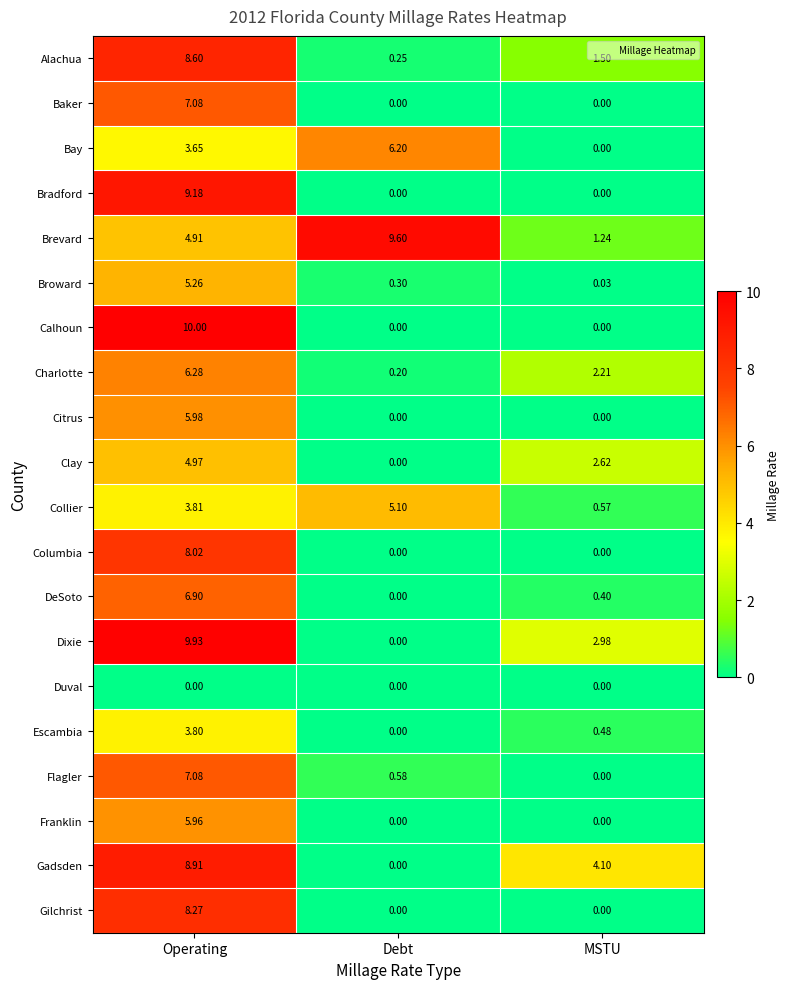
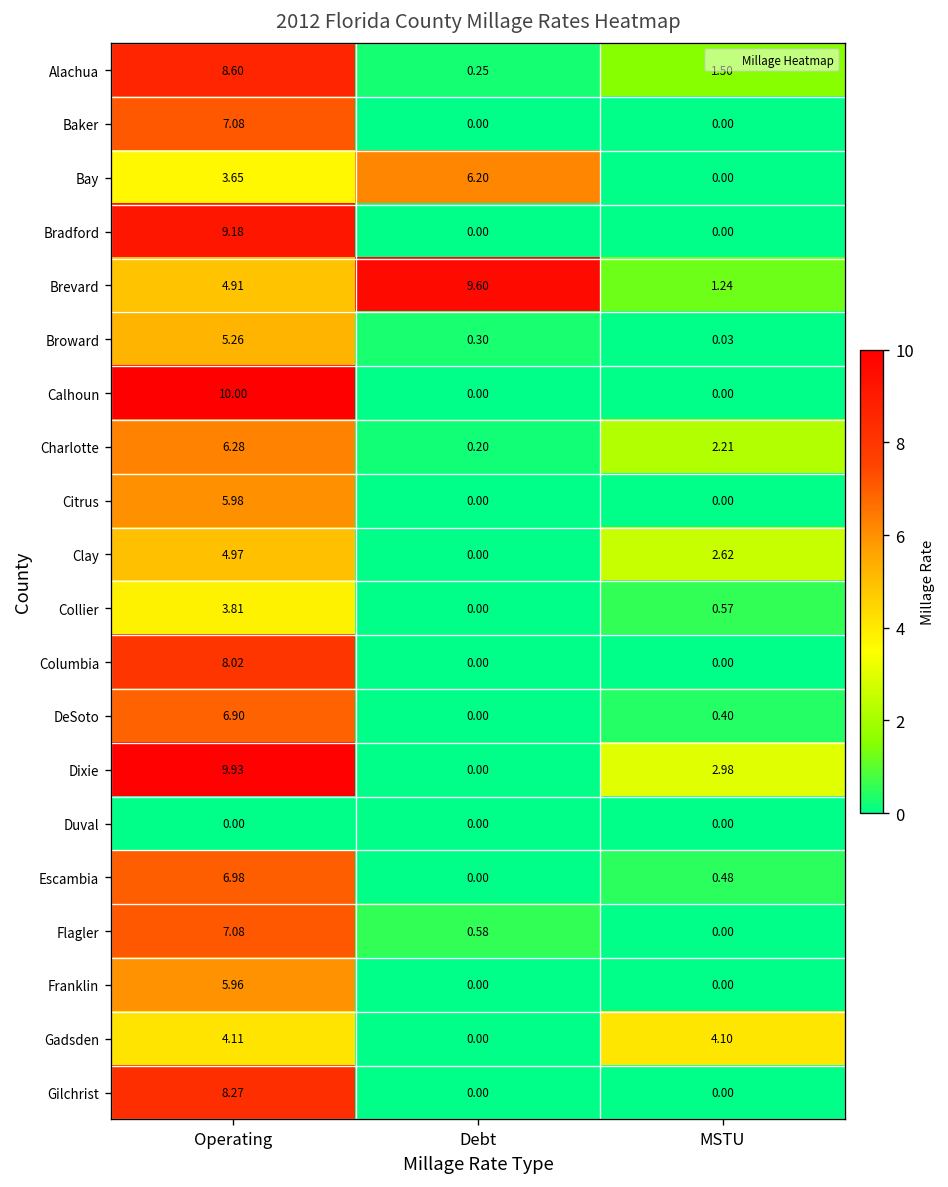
Collier, Debt: 5.10 -> 0.00
Escambia, Operating: 3.80 -> 6.98
Gadsden, Operating: 8.91 -> 4.11
